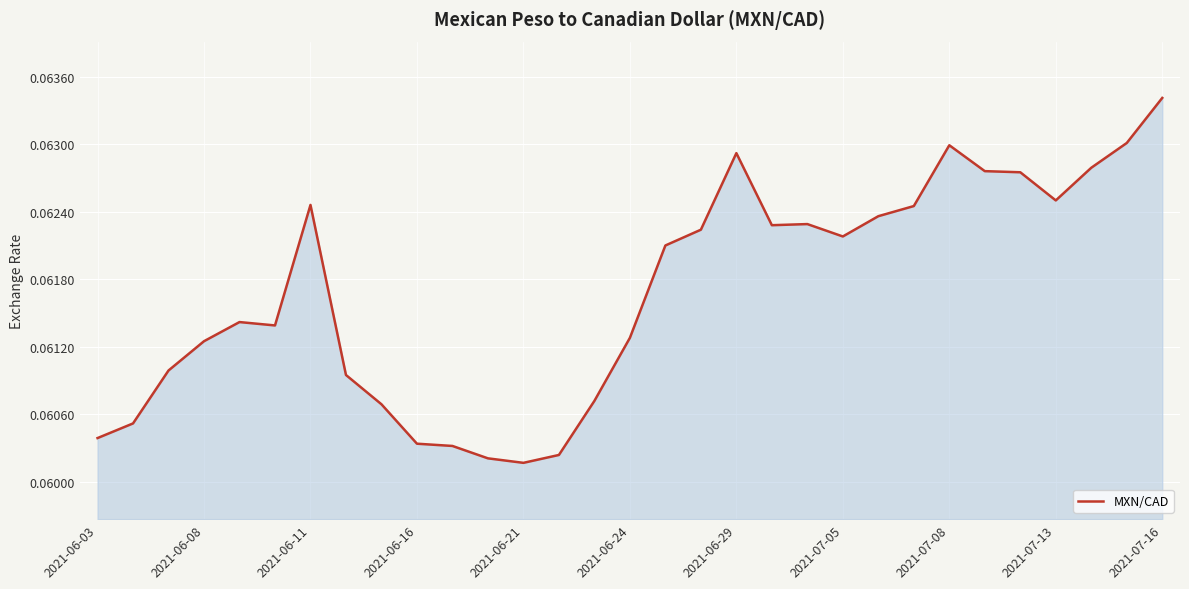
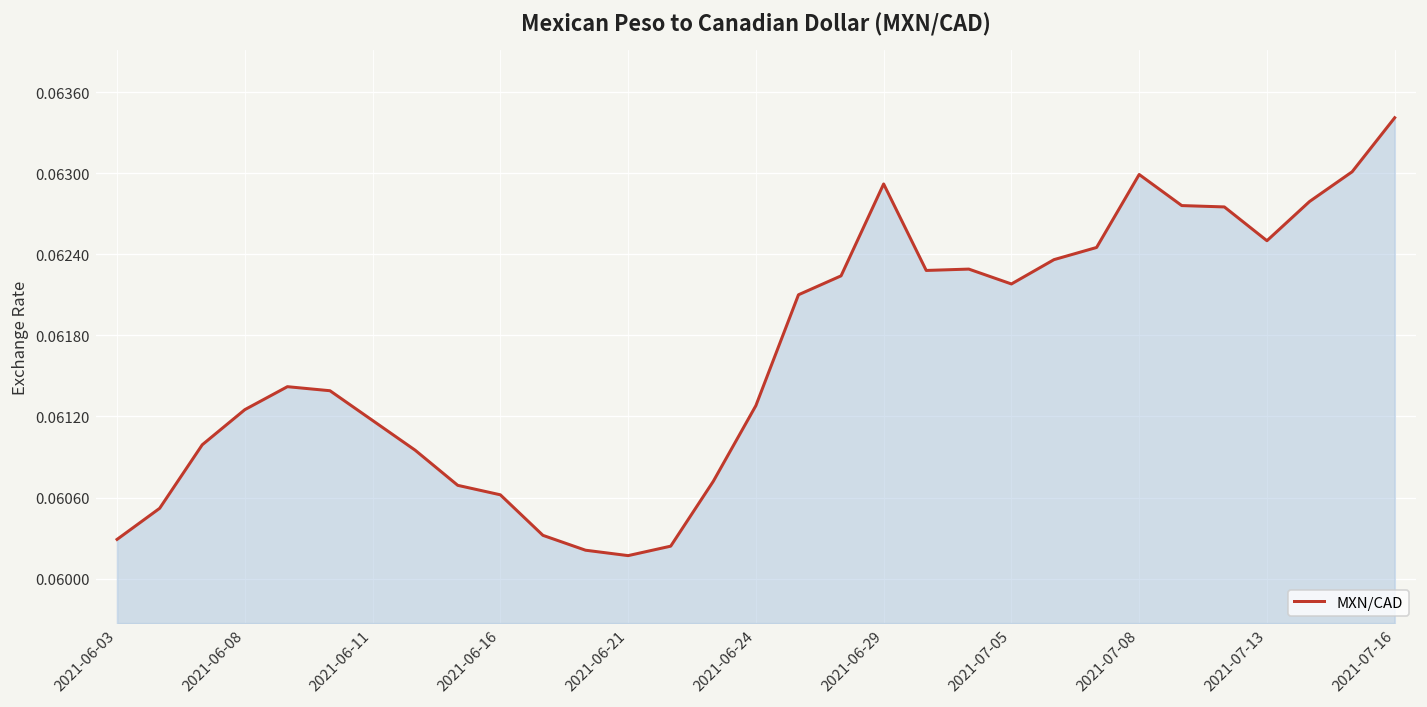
2021-06-03: 0.06039 -> 0.06029
2021-06-11: 0.06246 -> 0.06117
2021-06-16: 0.06034 -> 0.06062
